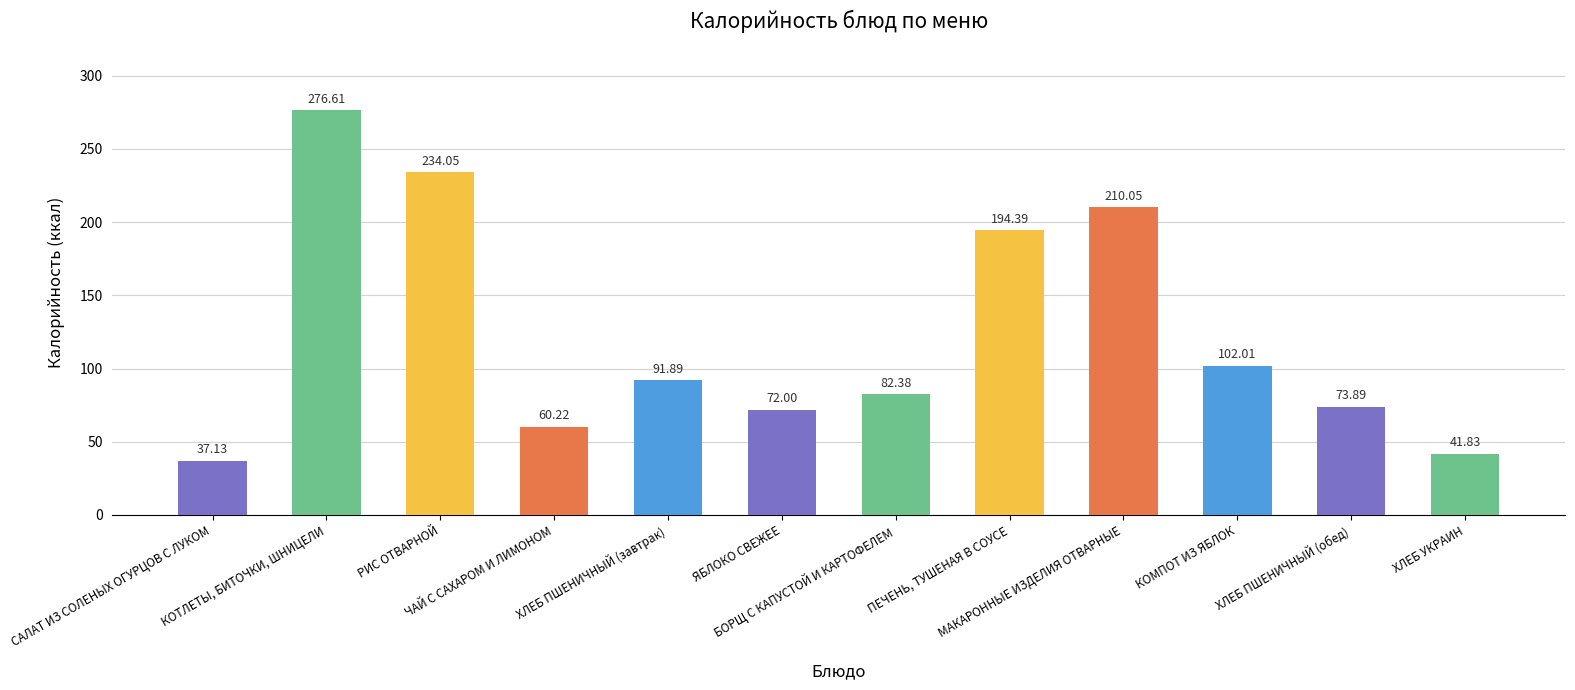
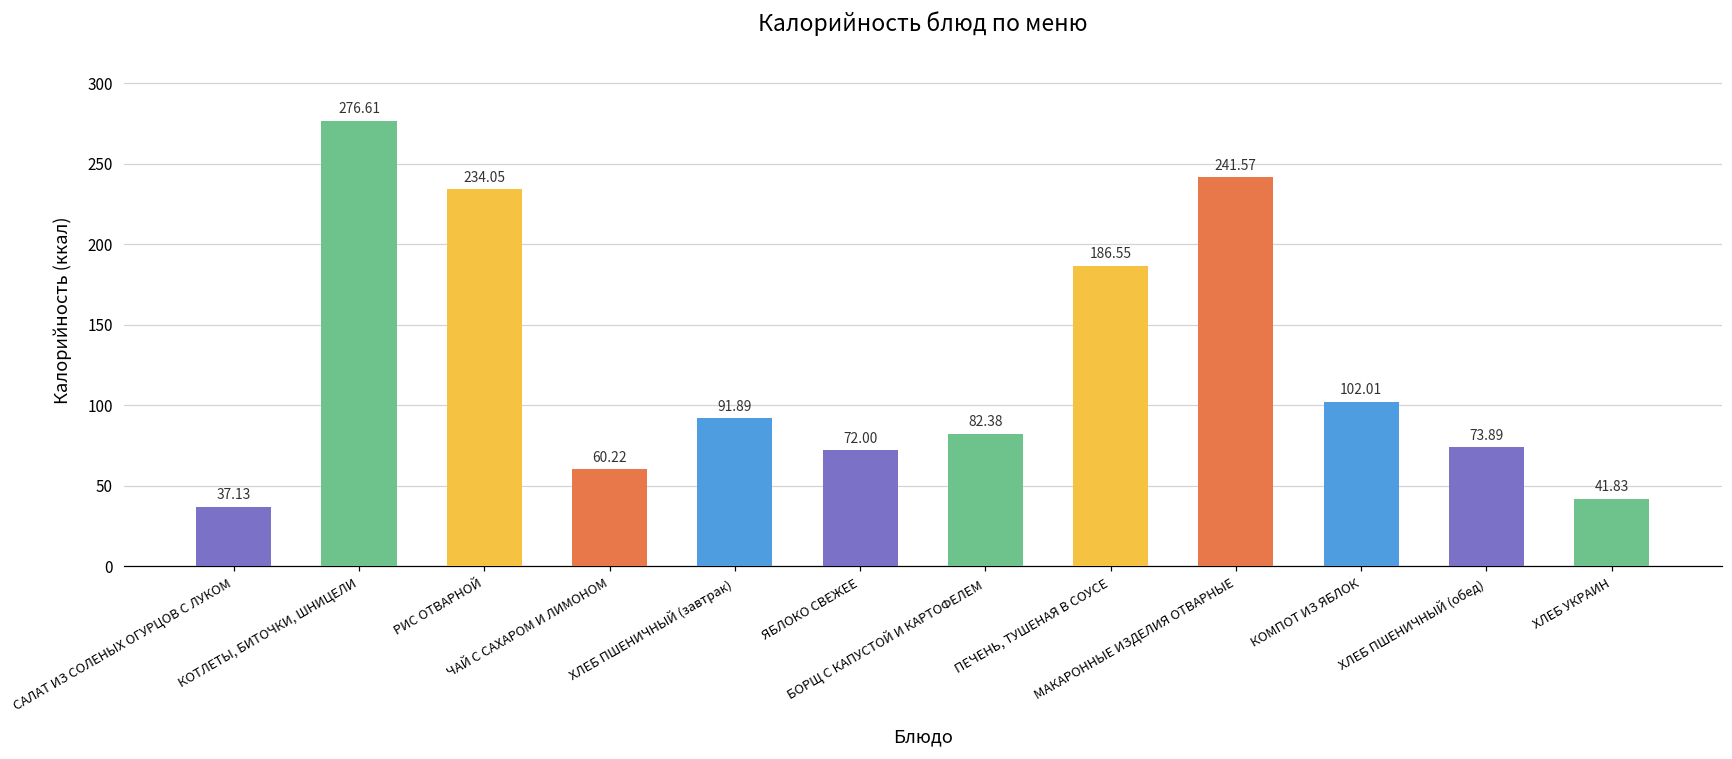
ПЕЧЕНЬ, ТУШЕНАЯ В СОУСЕ: 194.39 -> 186.55
МАКАРОННЫЕ ИЗДЕЛИЯ ОТВАРНЫЕ: 210.05 -> 241.57
